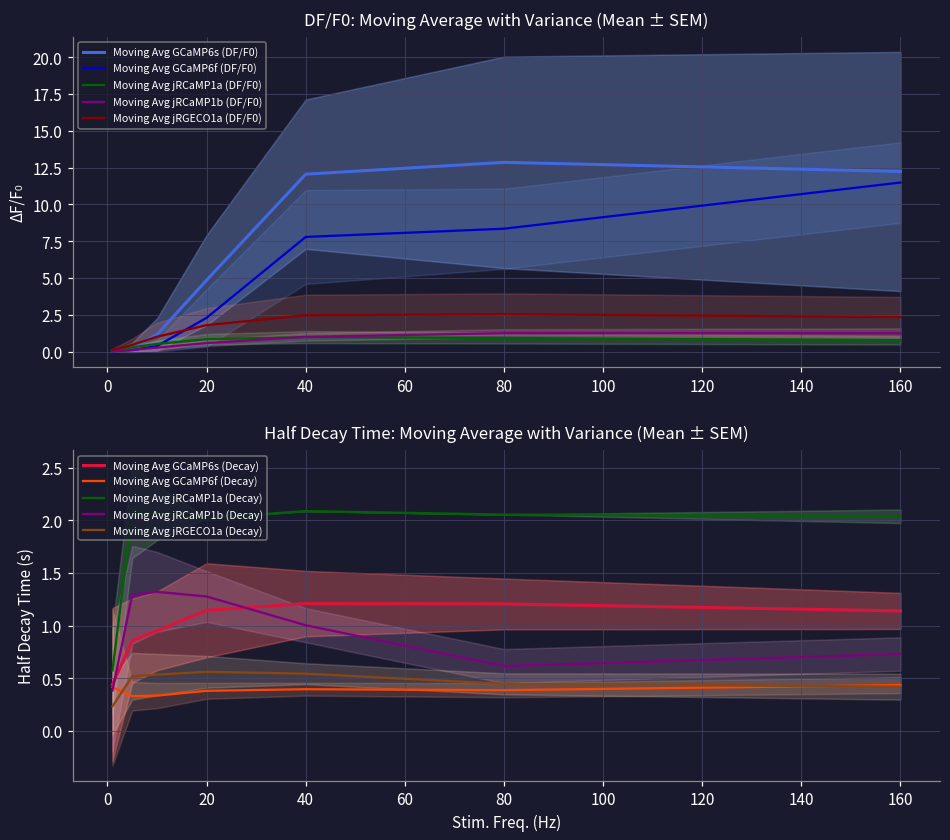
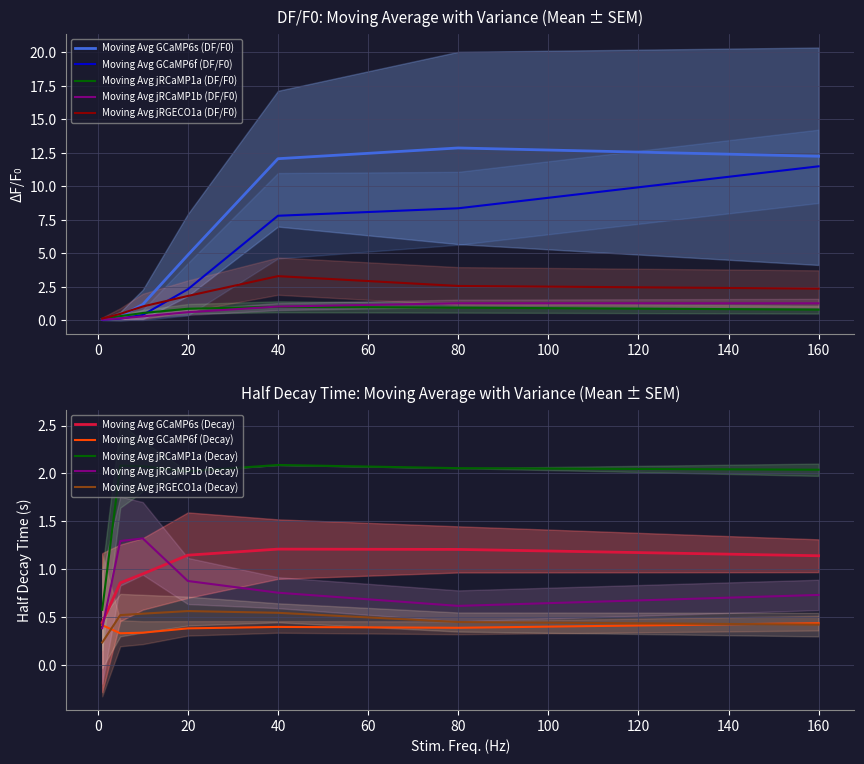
DF/F0: Moving Average with Variance (Mean ± SEM), Moving Avg jRGECO1a (DF/F0), 40: 2.5 -> 3.3
Half Decay Time: Moving Average with Variance (Mean ± SEM), Moving Avg jRCaMP1b (Decay), 20: 1.3 -> 0.9
Half Decay Time: Moving Average with Variance (Mean ± SEM), Moving Avg jRCaMP1b (Decay), 40: 1.0 -> 0.8
